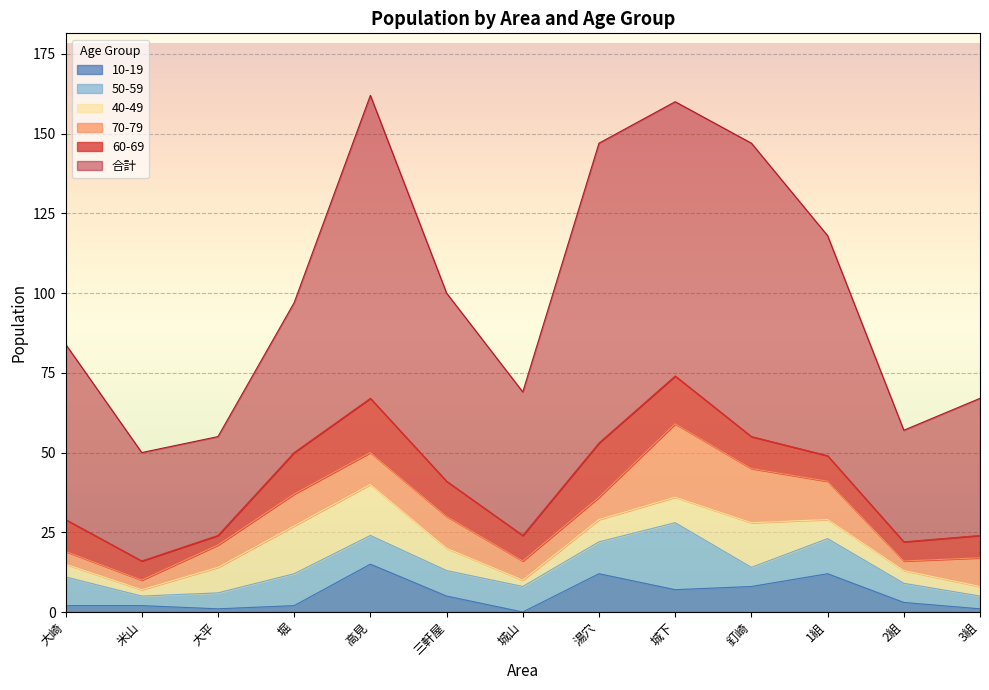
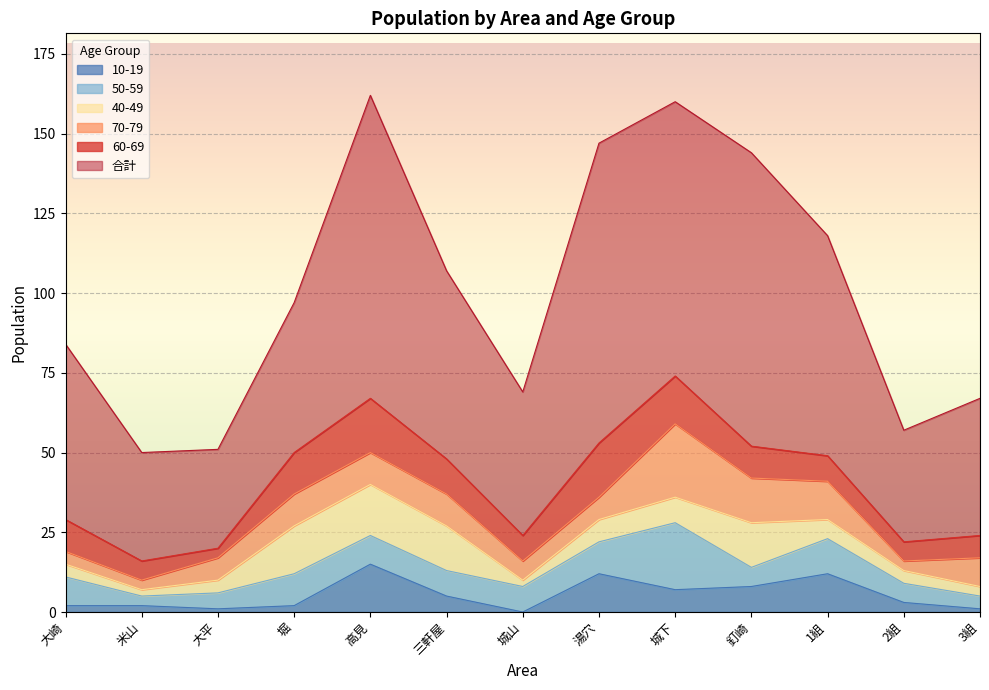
40-49, 大平: 8 -> 4
40-49, 三軒屋: 7 -> 14
70-79, 釘崎: 17 -> 14
